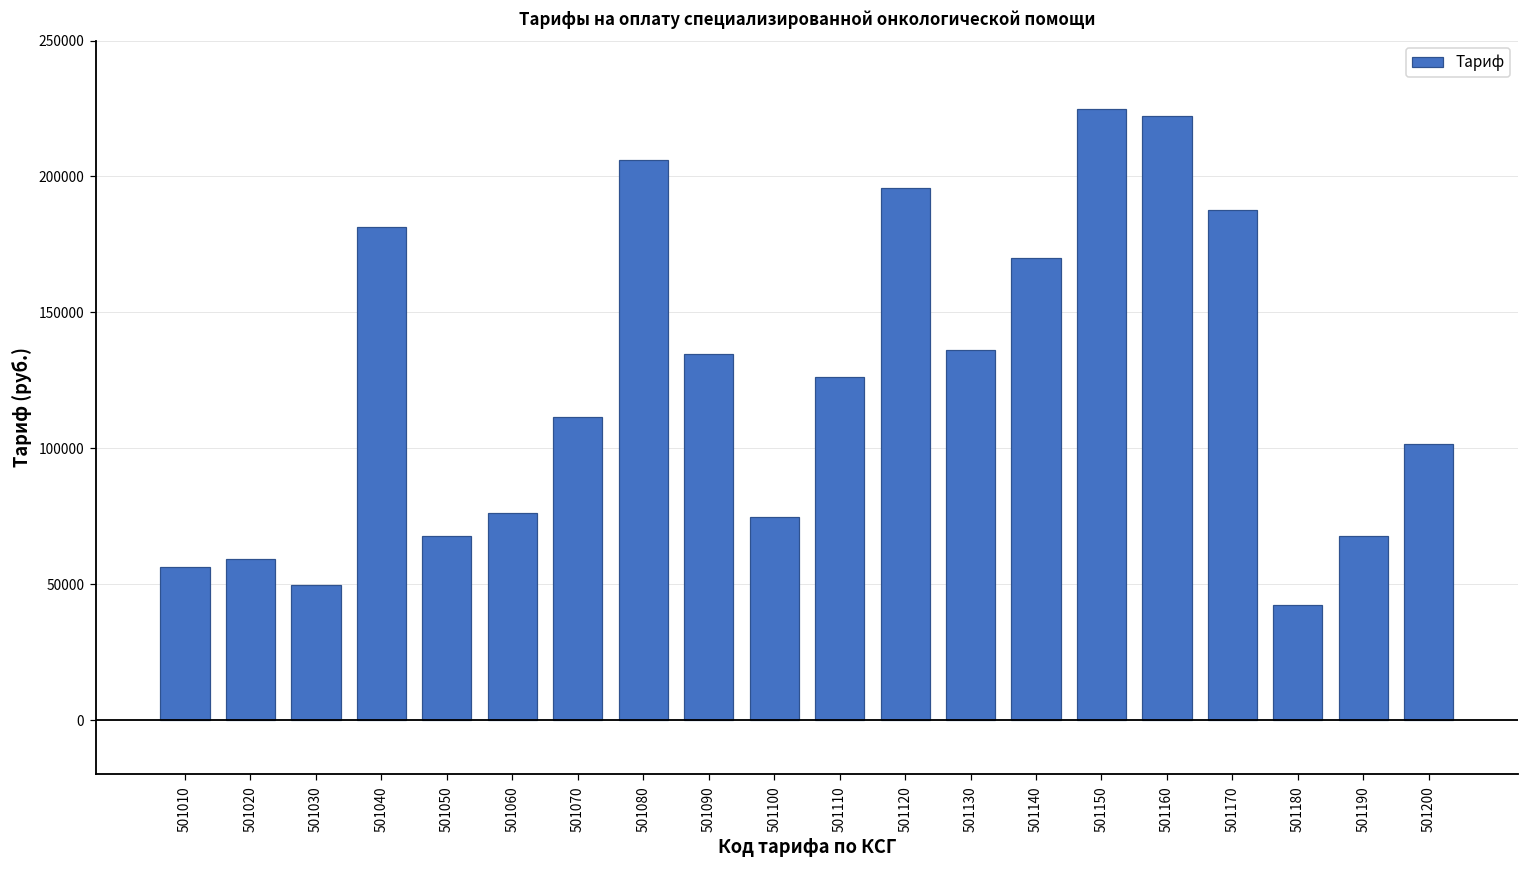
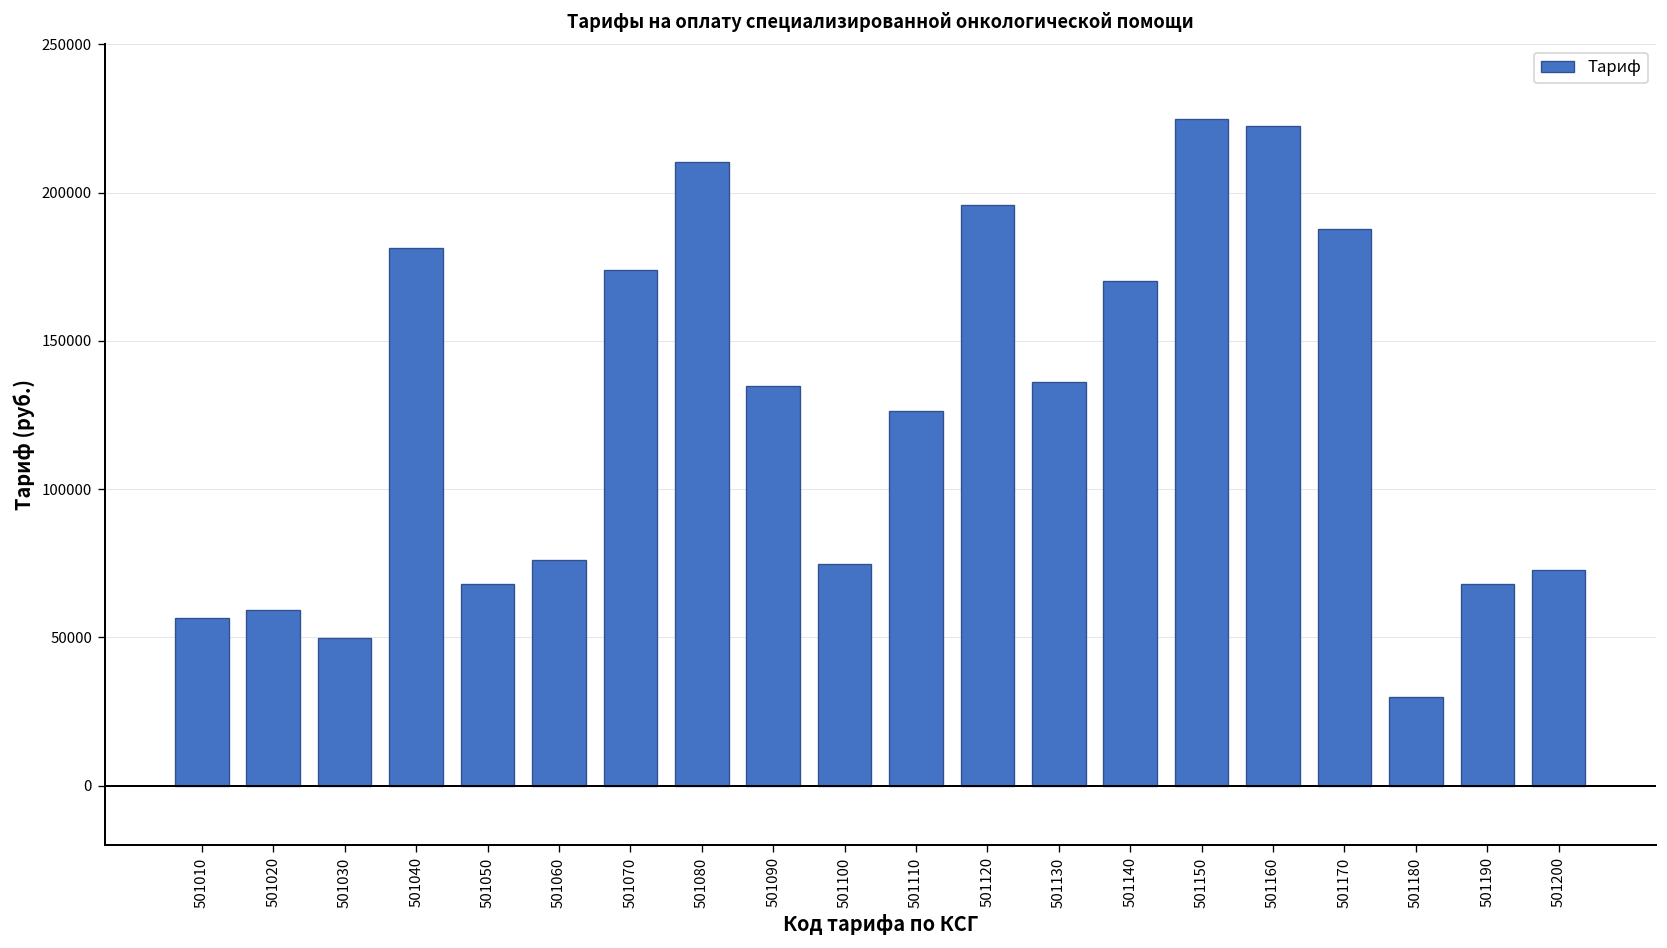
501070: 112000 -> 174000
501080: 206000 -> 210000
501180: 42000 -> 30000
501200: 102000 -> 73000
